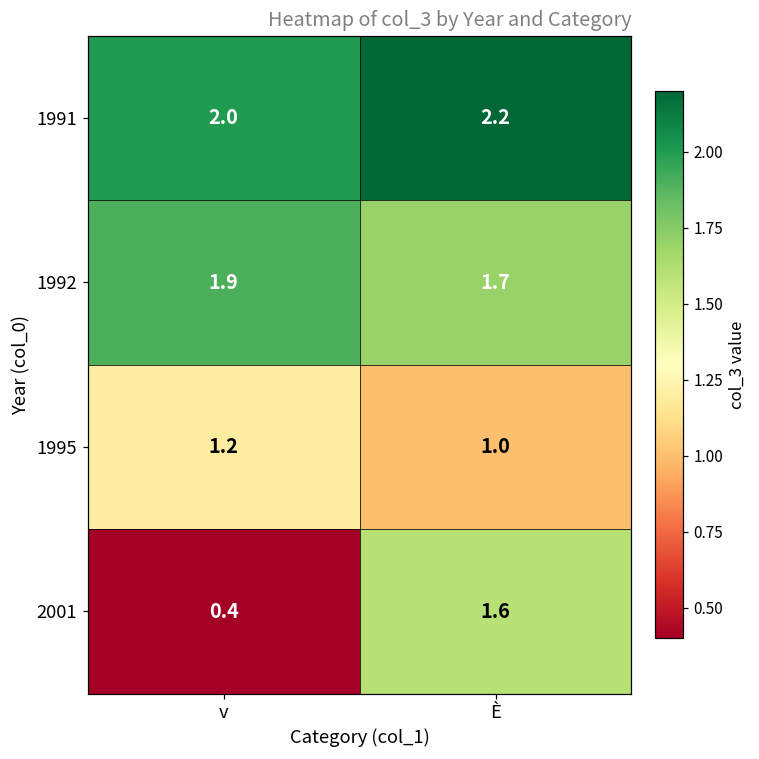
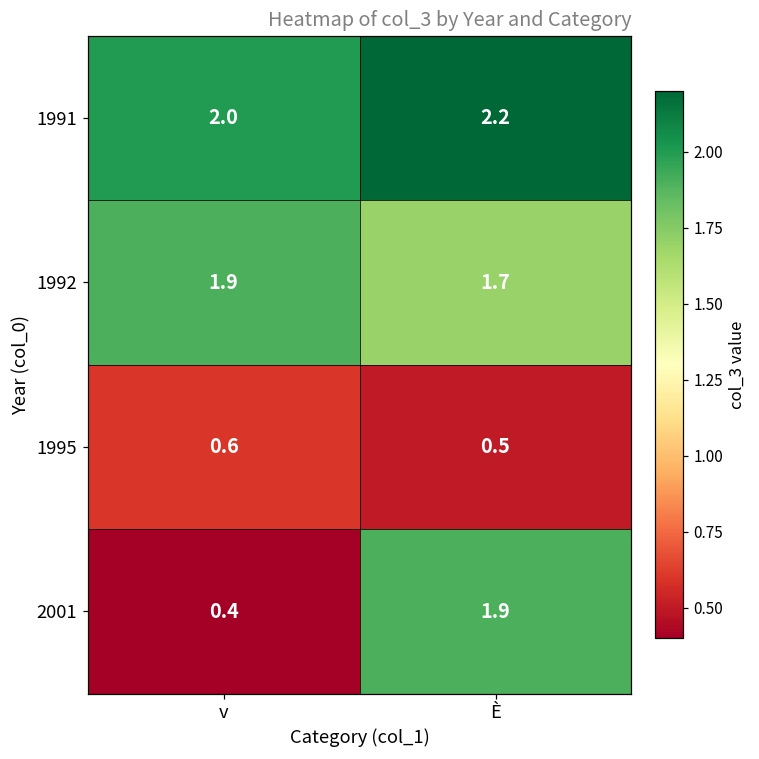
1995, v: 1.2 -> 0.6
1995, È: 1.0 -> 0.5
2001, È: 1.6 -> 1.9
